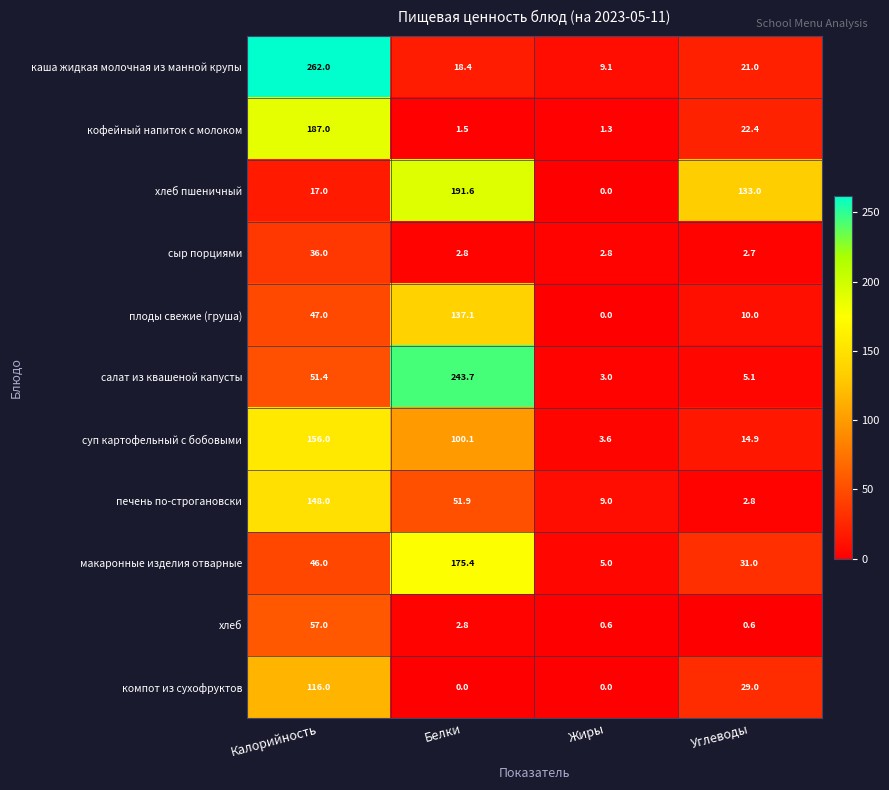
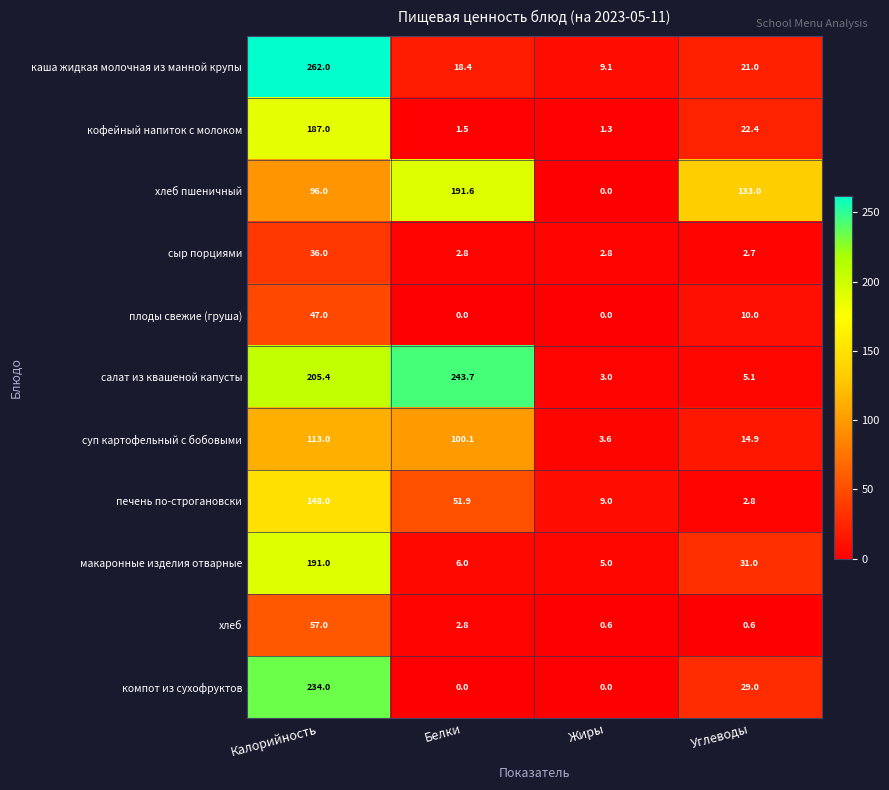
хлеб пшеничный, Калорийность: 17.0 -> 96.0
плоды свежие (груша), Белки: 137.1 -> 0.0
салат из квашеной капусты, Калорийность: 51.4 -> 205.4
суп картофельный с бобовыми, Калорийность: 156.0 -> 113.0
макаронные изделия отварные, Калорийность: 46.0 -> 191.0
макаронные изделия отварные, Белки: 175.4 -> 6.0
компот из сухофруктов, Калорийность: 116.0 -> 234.0
